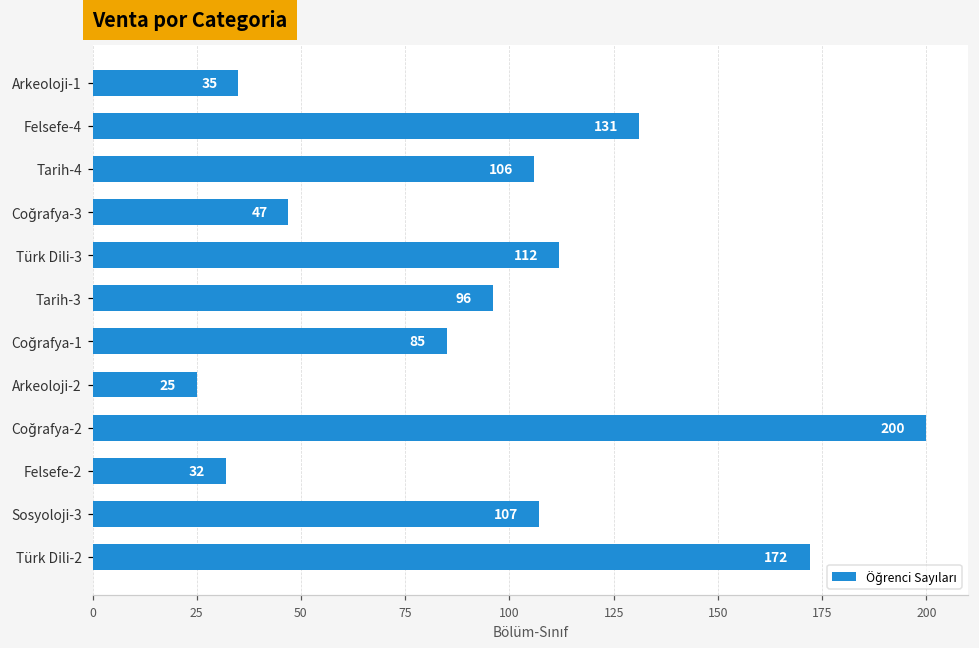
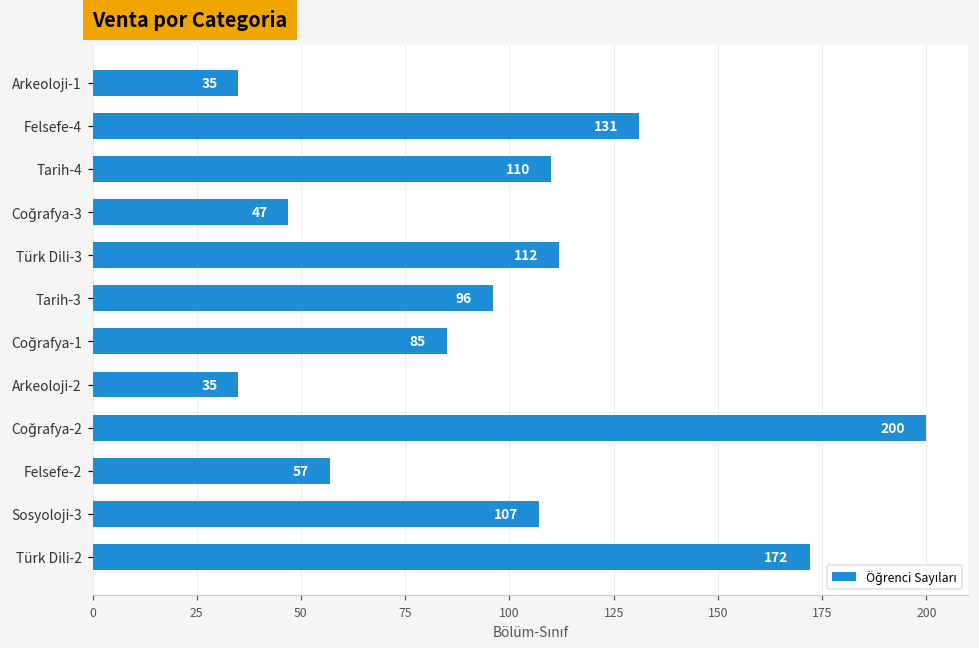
Tarih-4: 106 -> 110
Arkeoloji-2: 25 -> 35
Felsefe-2: 32 -> 57
